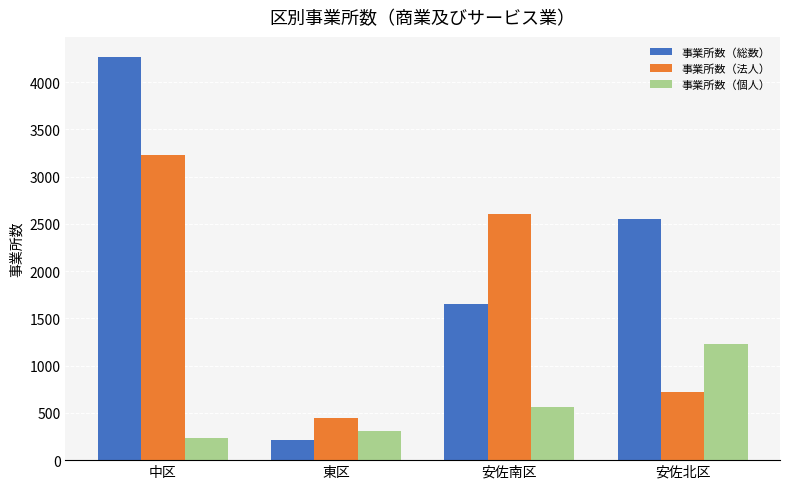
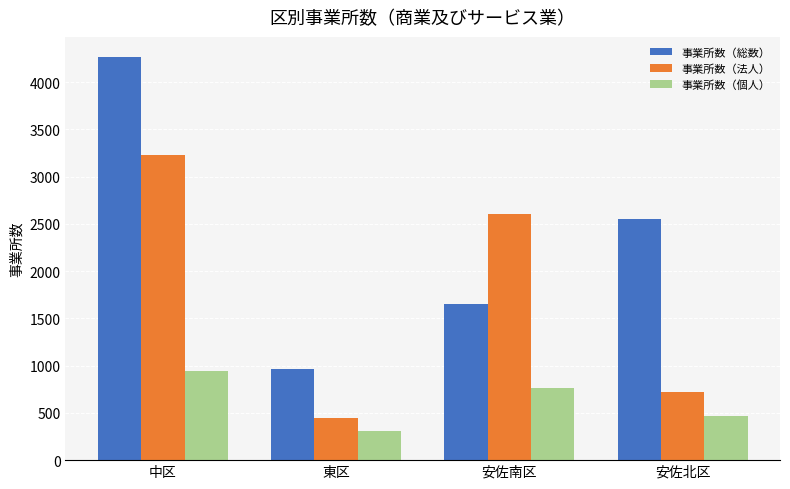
事業所数（個人）, 中区: 200 -> 900
事業所数（総数）, 東区: 200 -> 1000
事業所数（個人）, 安佐南区: 600 -> 800
事業所数（個人）, 安佐北区: 1200 -> 500
